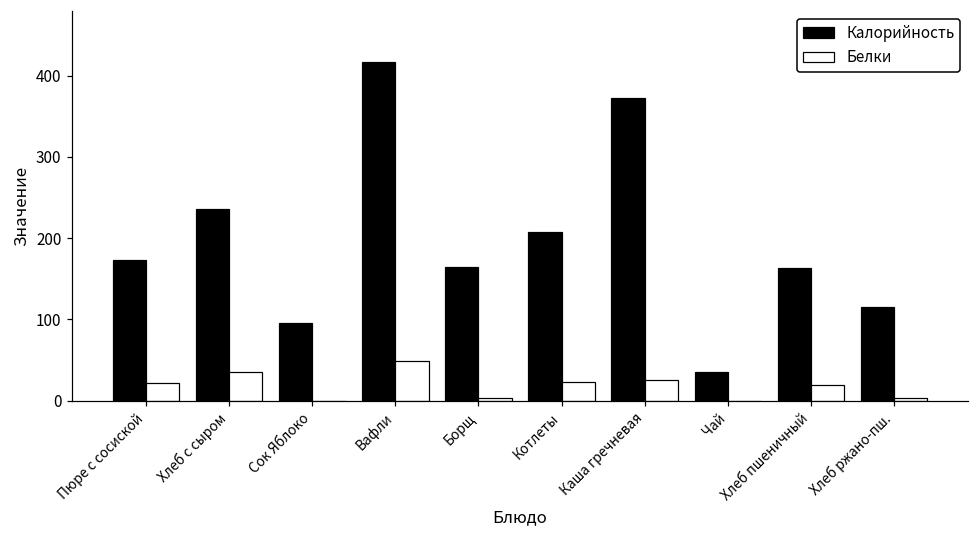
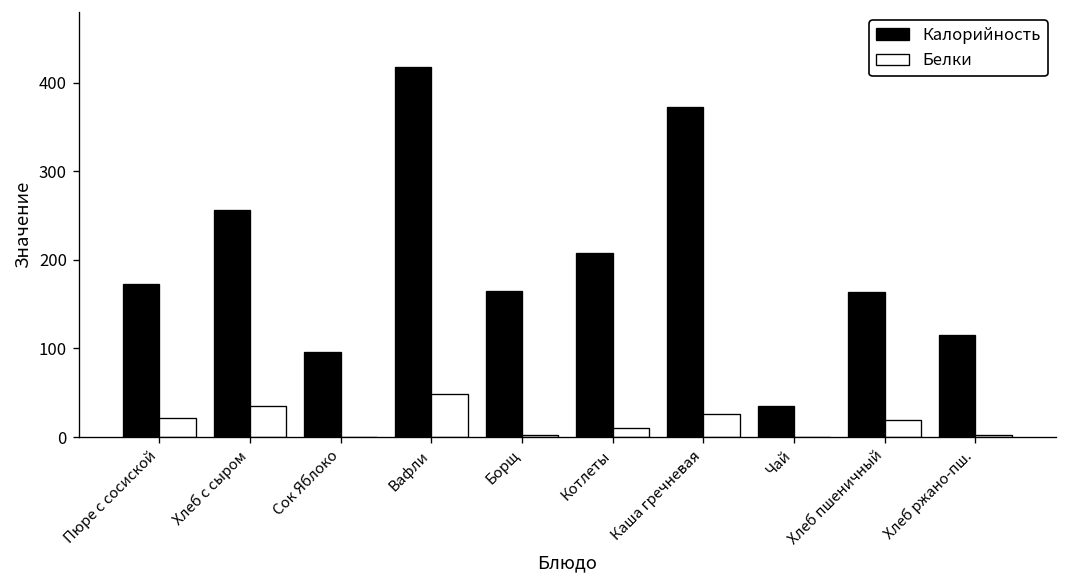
Калорийность, Хлеб с сыром: 240 -> 260
Белки, Котлеты: 20 -> 10
